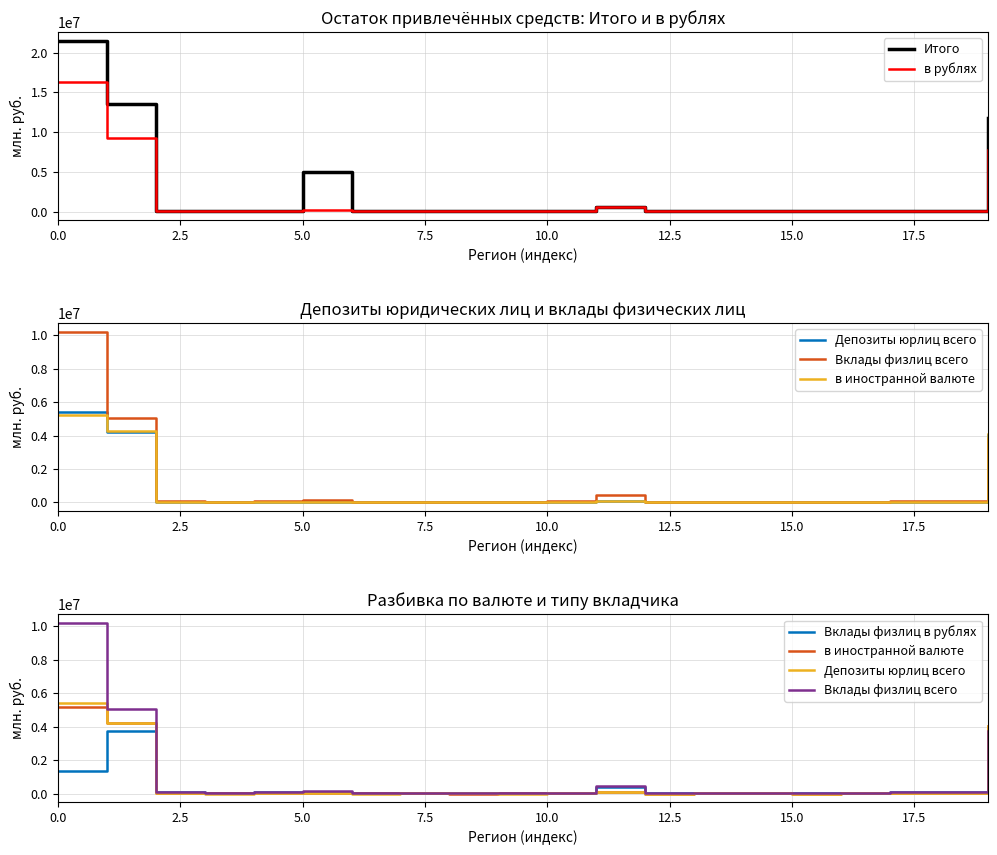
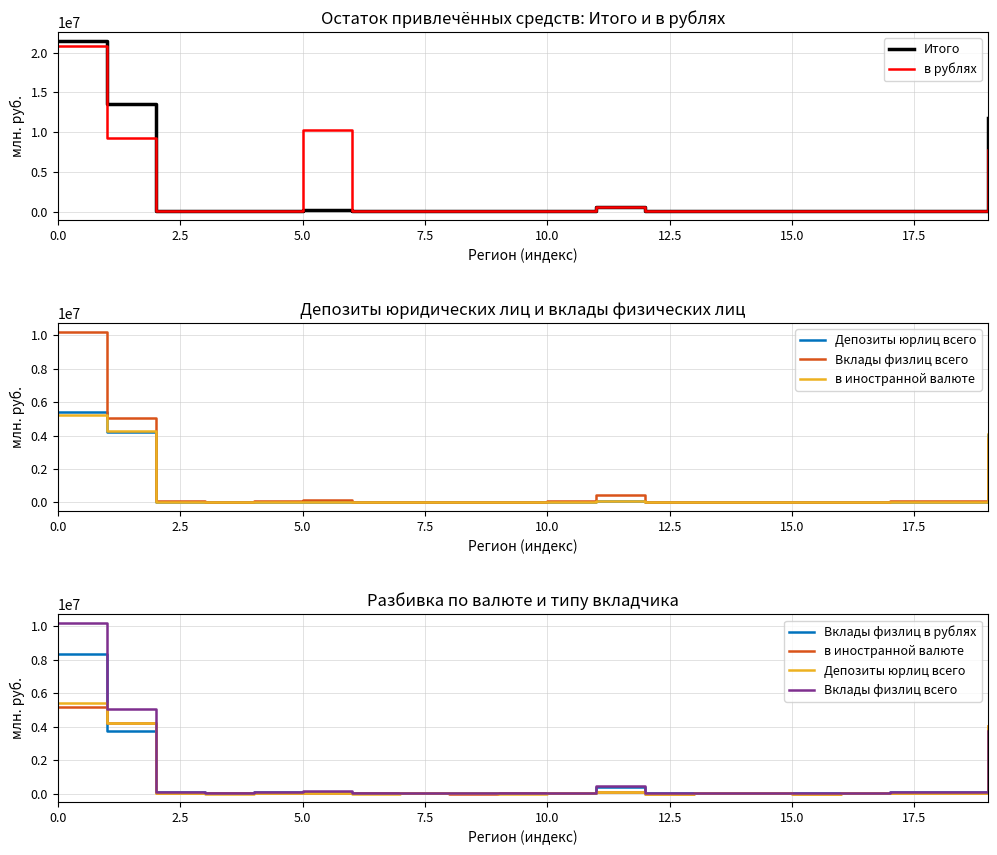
Остаток привлечённых средств: Итого и в рублях, в рублях, 0.0: 16000000 -> 21000000
Остаток привлечённых средств: Итого и в рублях, Итого, 5.0: 5000000 -> 0
Остаток привлечённых средств: Итого и в рублях, в рублях, 5.0: 0 -> 10000000
Разбивка по валюте и типу вкладчика, Вклады физлиц в рублях, 0.0: 1400000 -> 8300000
